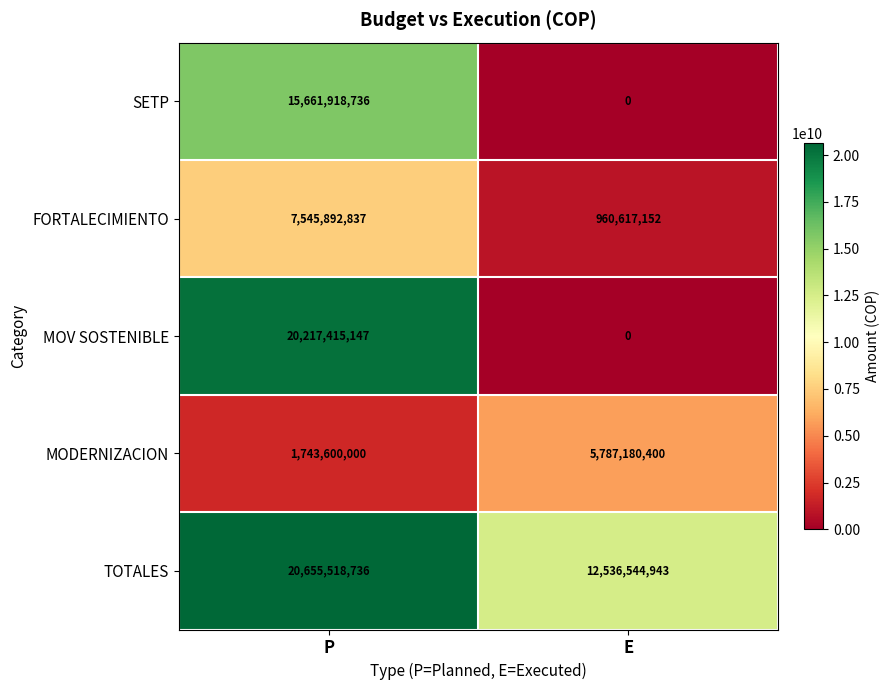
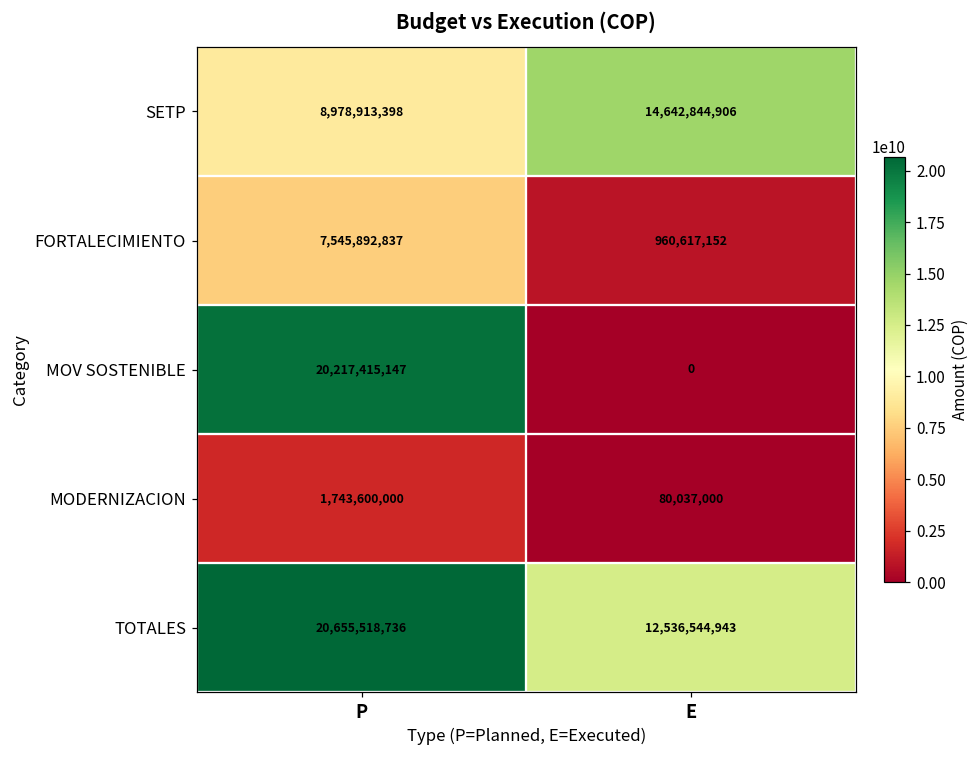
SETP, P: 15,661,918,736 -> 8,978,913,398
SETP, E: 0 -> 14,642,844,906
MODERNIZACION, E: 5,787,180,400 -> 80,037,000
